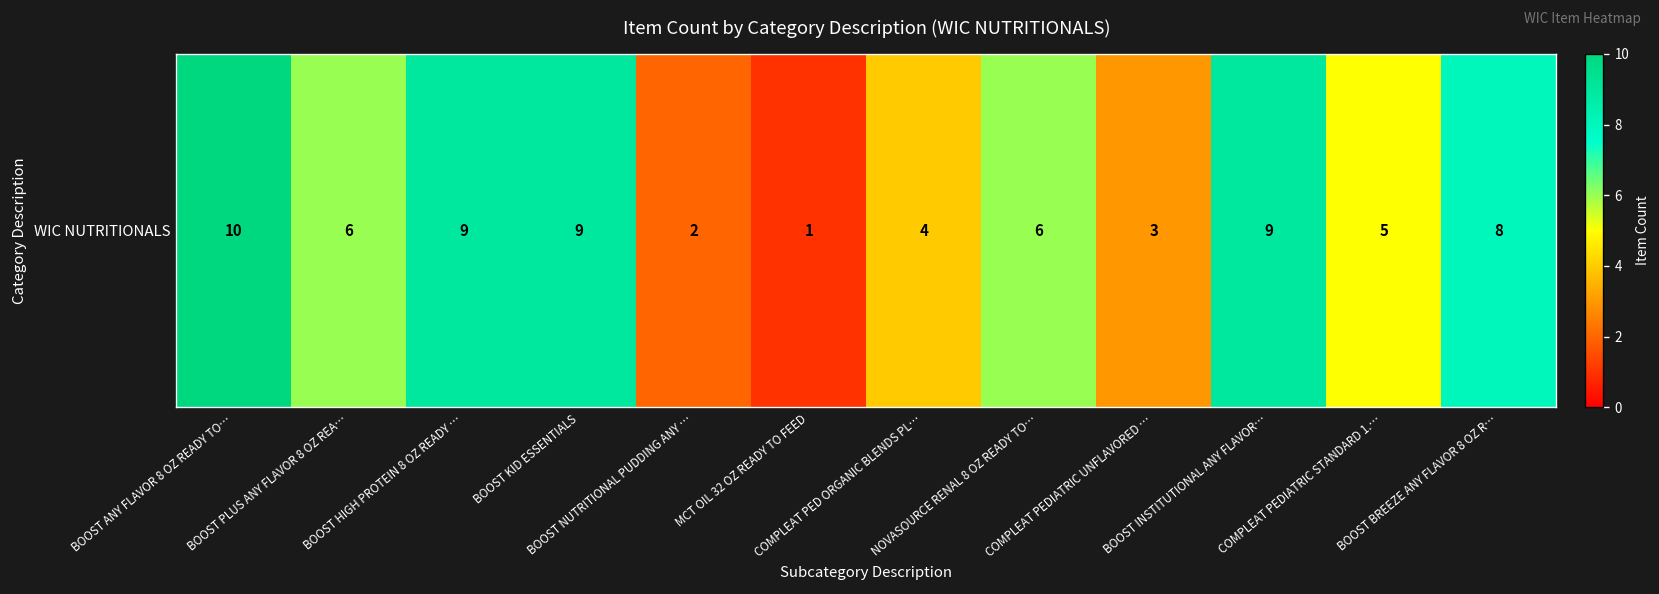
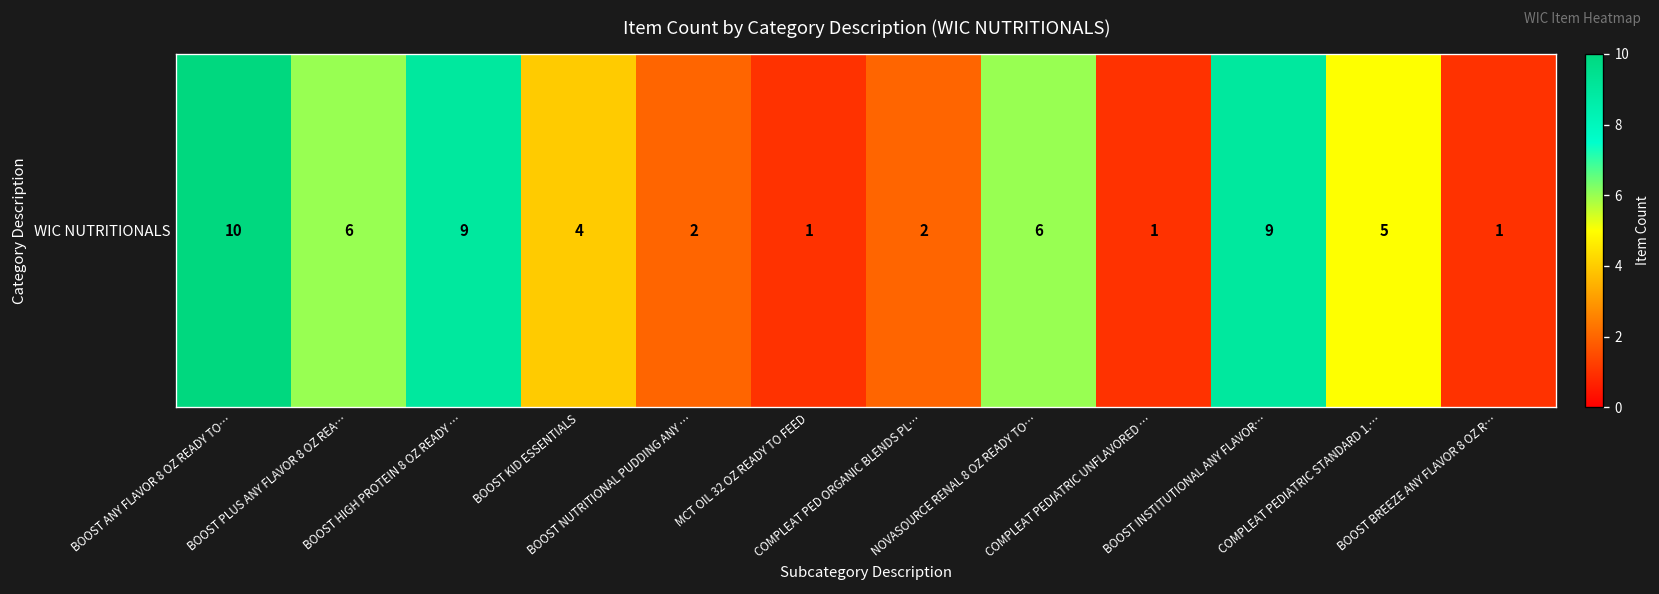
WIC NUTRITIONALS, BOOST KID ESSENTIALS: 9 -> 4
WIC NUTRITIONALS, COMPLEAT PED ORGANIC BLENDS PL…: 4 -> 2
WIC NUTRITIONALS, COMPLEAT PEDIATRIC UNFLAVORED …: 3 -> 1
WIC NUTRITIONALS, BOOST BREEZE ANY FLAVOR 8 OZ R…: 8 -> 1
